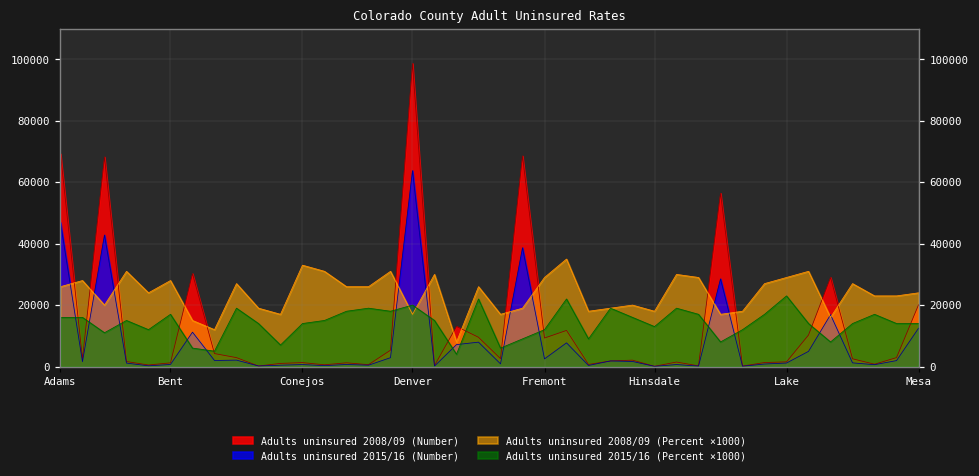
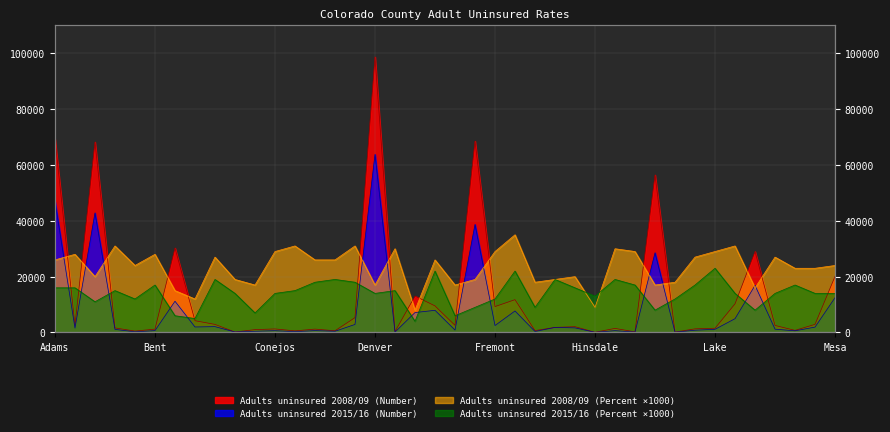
Adults uninsured 2008/09 (Percent ×1000), Conejos: 33000 -> 29000
Adults uninsured 2015/16 (Percent ×1000), Denver: 20000 -> 14000
Adults uninsured 2008/09 (Percent ×1000), Hinsdale: 18000 -> 9000
